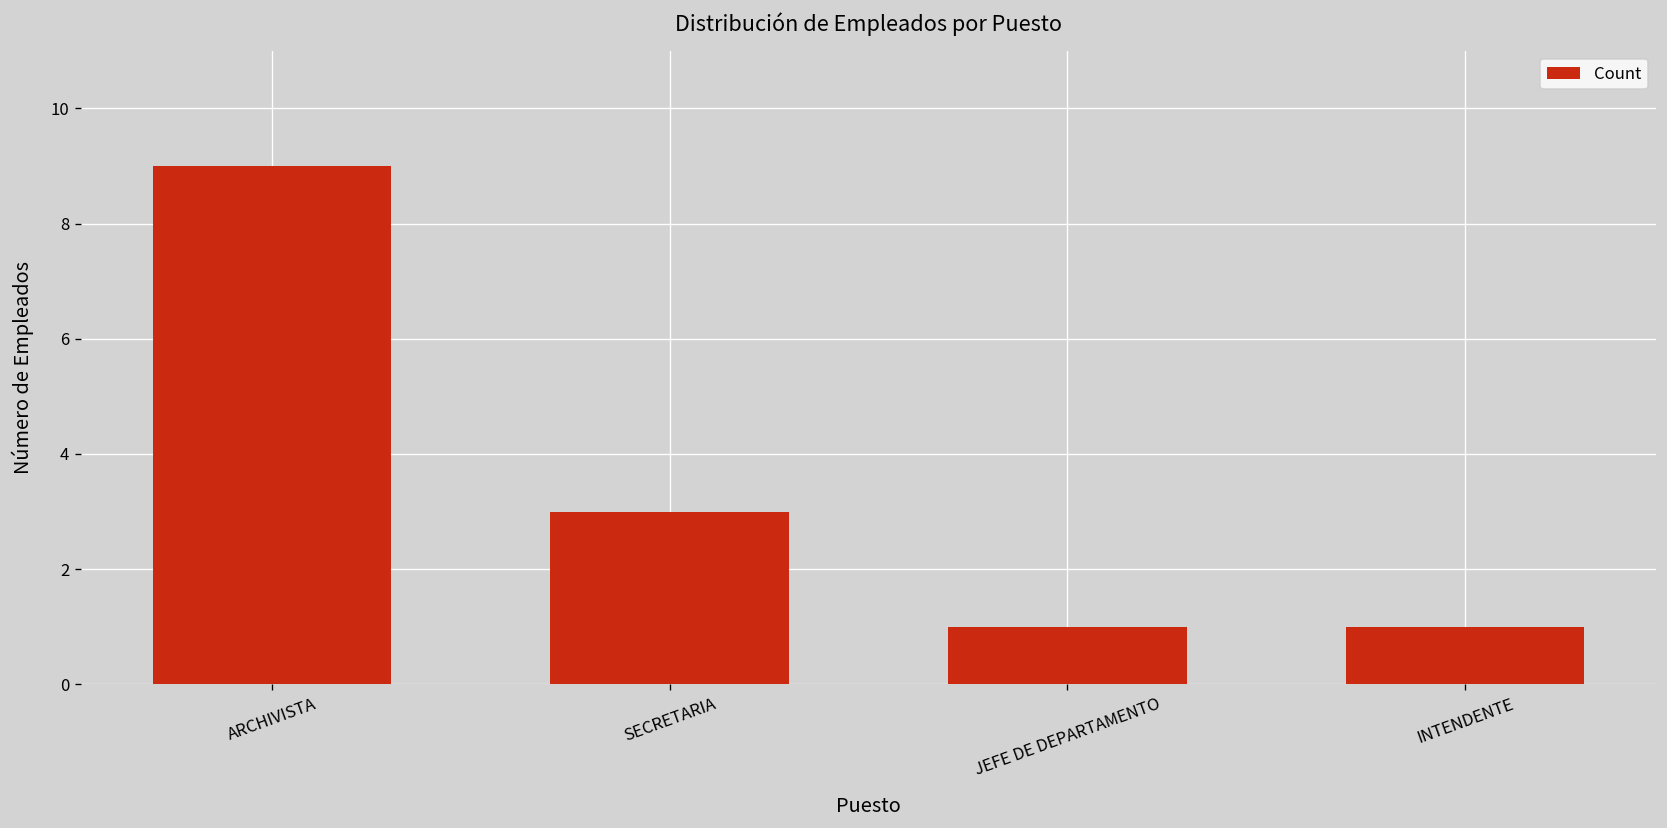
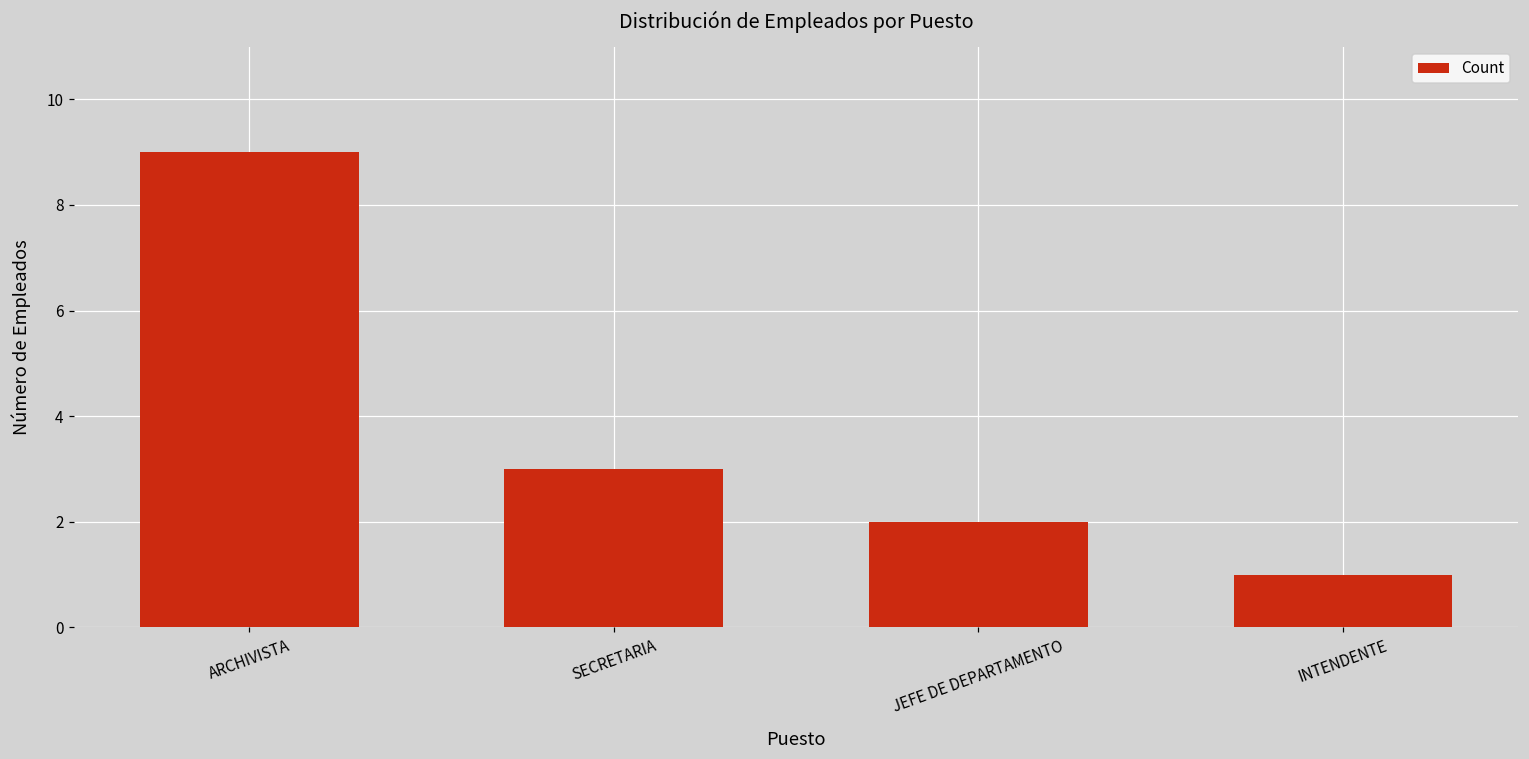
JEFE DE DEPARTAMENTO: 1 -> 2
